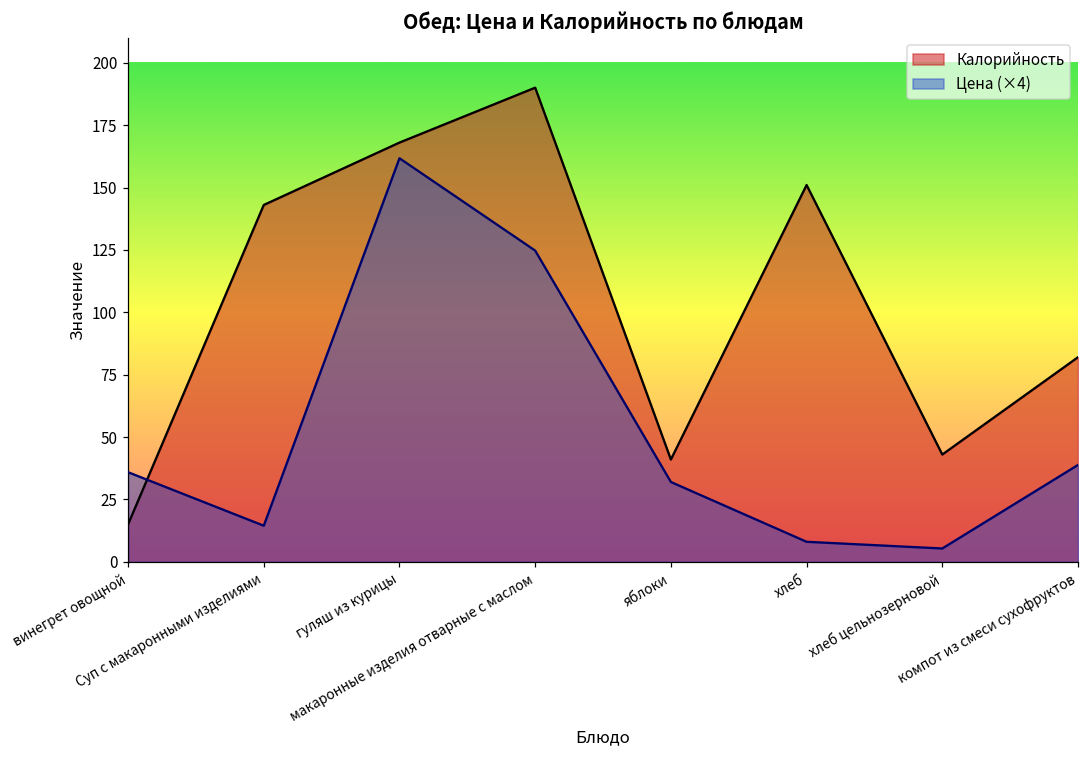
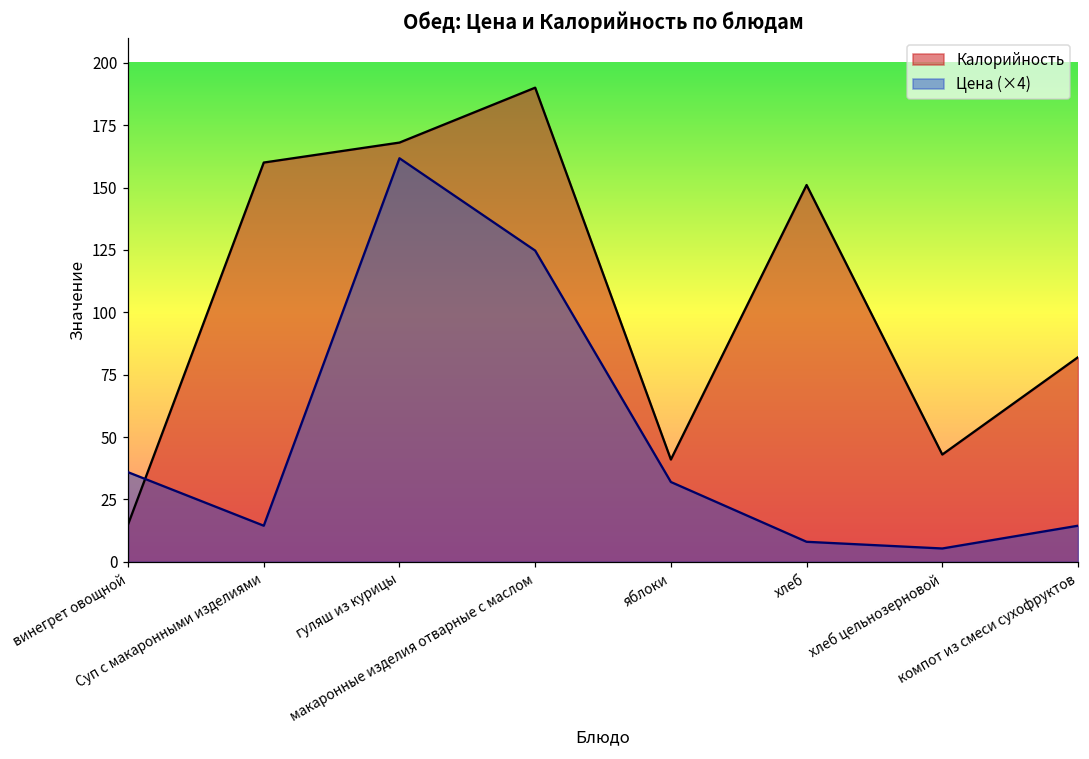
Калорийность, Суп с макаронными изделиями: 143 -> 160
Цена (×4), компот из смеси сухофруктов: 39 -> 14
